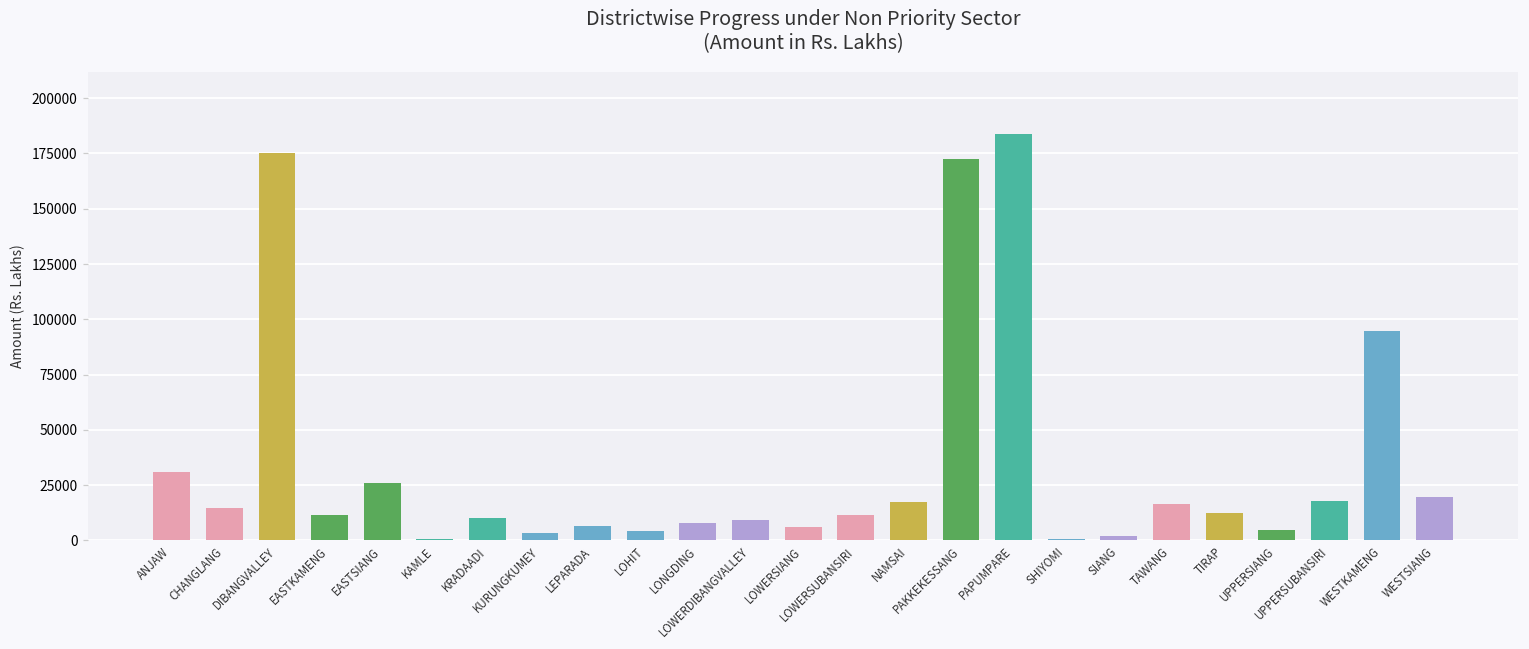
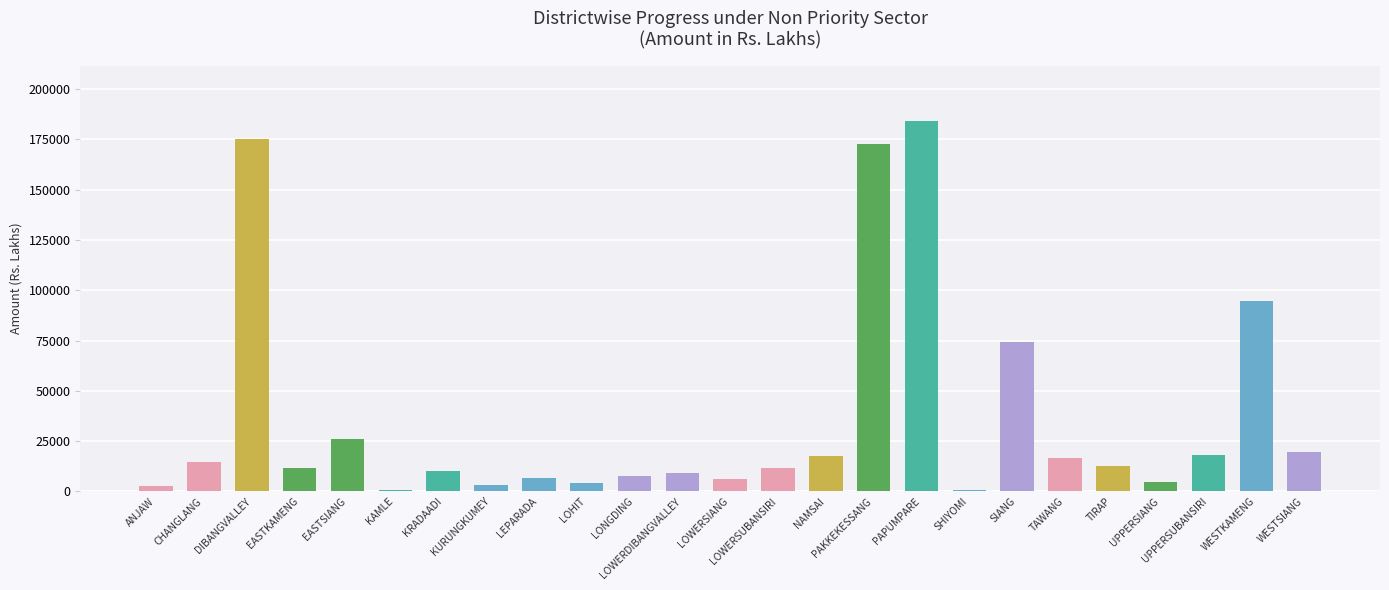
ANJAW: 31000 -> 2000
SIANG: 2000 -> 74000
